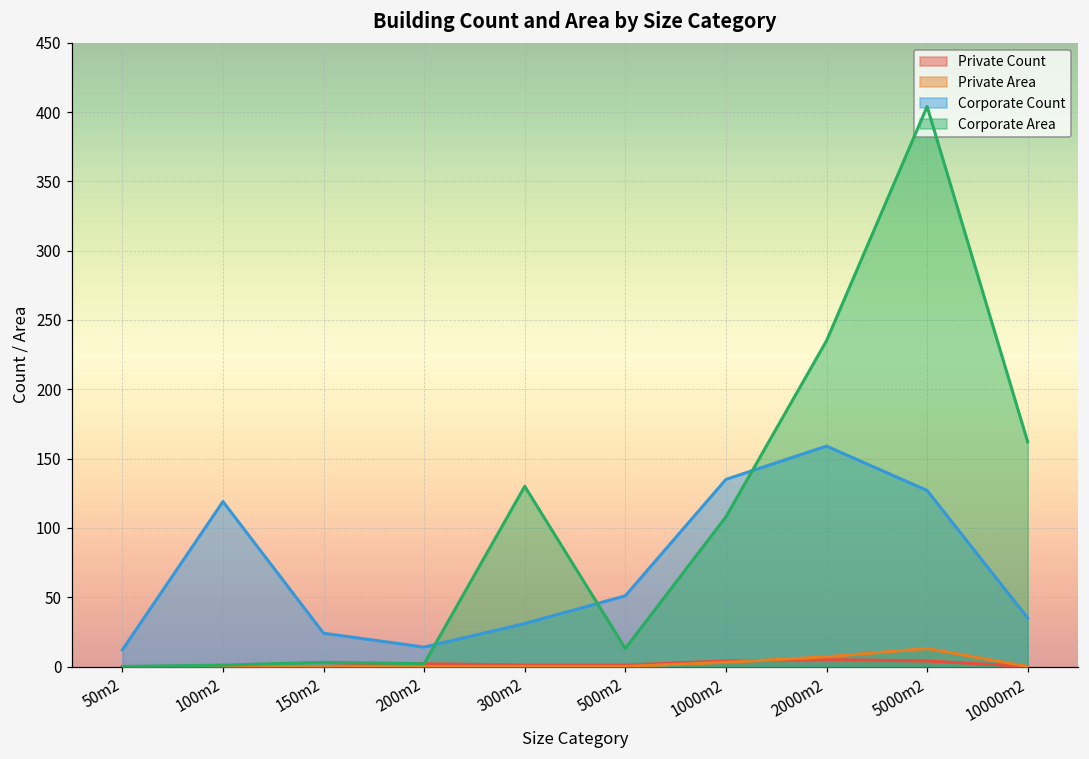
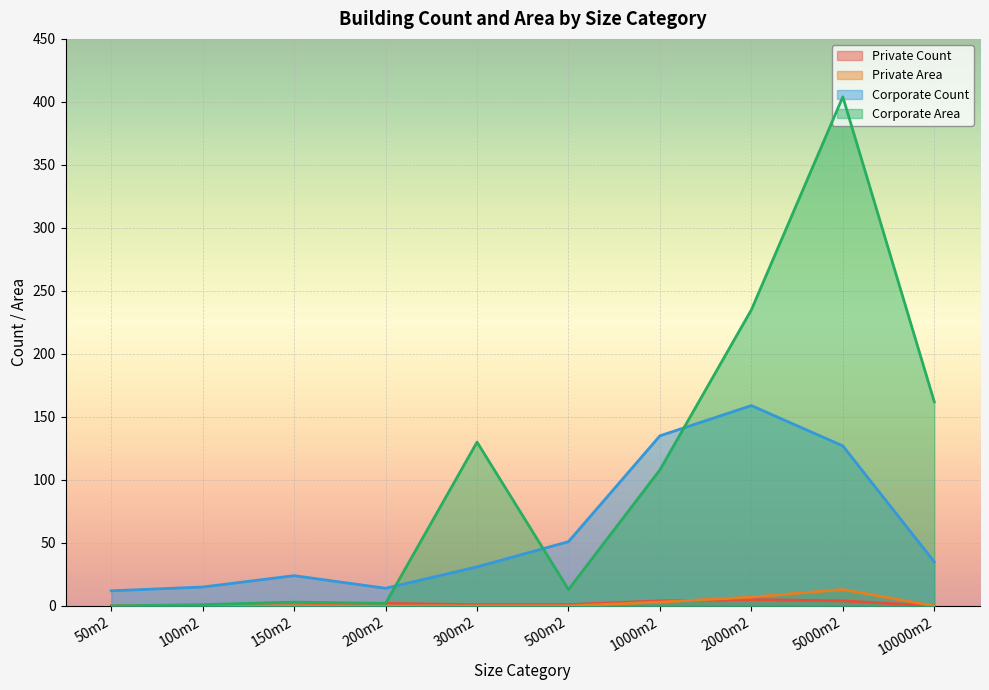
Corporate Count, 100m2: 119 -> 15
